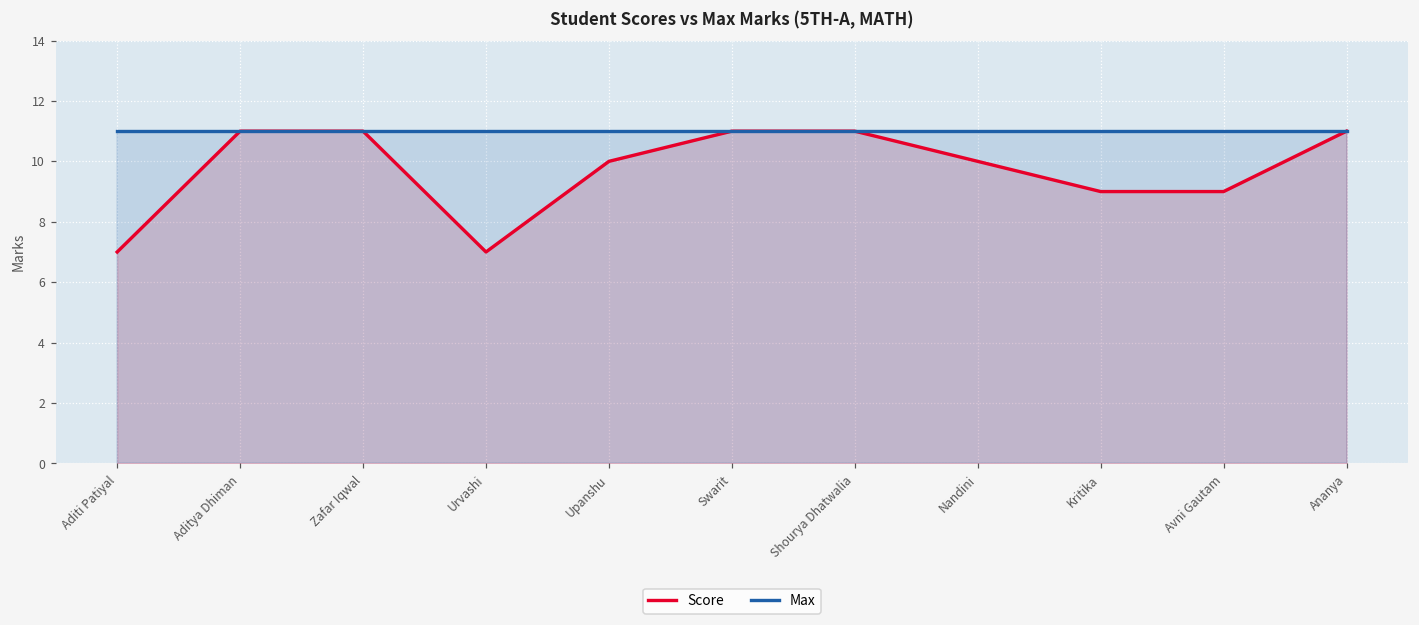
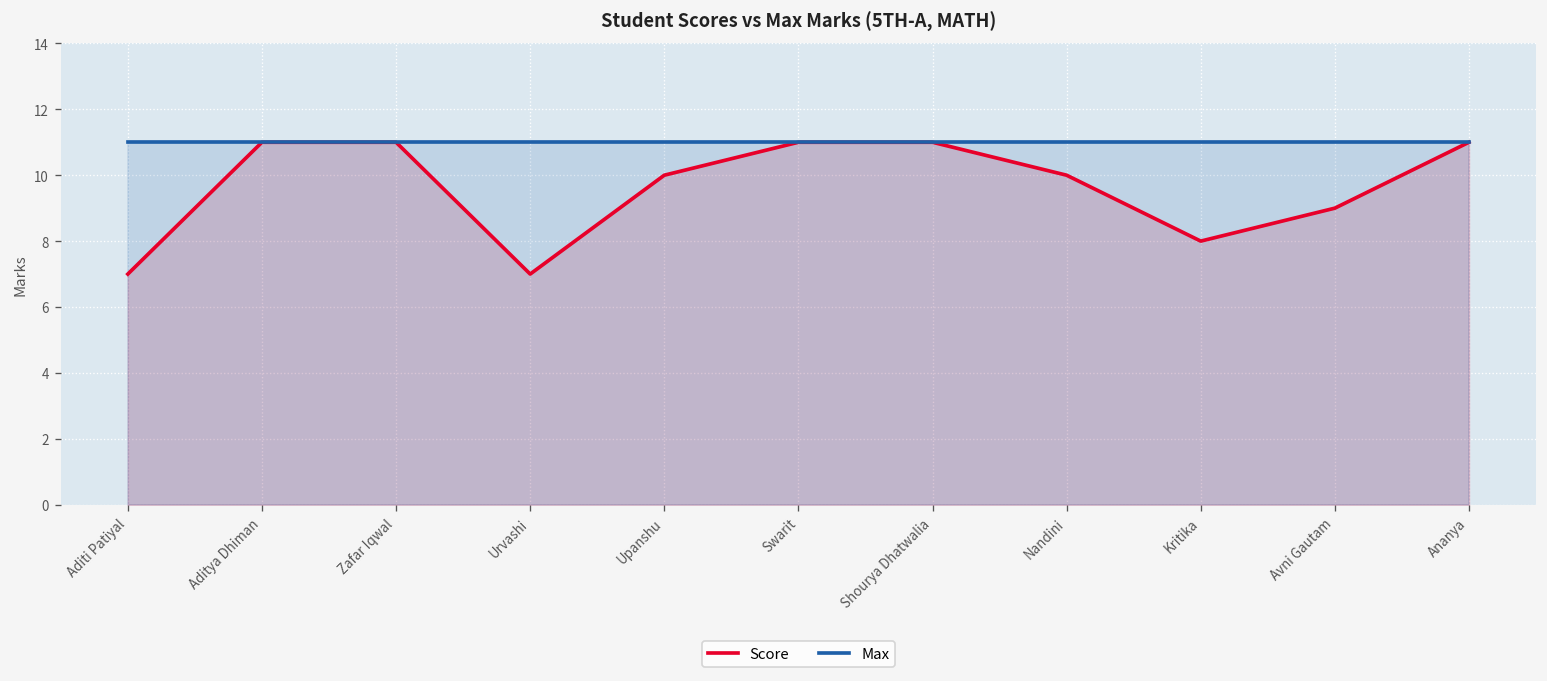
Score, Kritika: 9 -> 8
